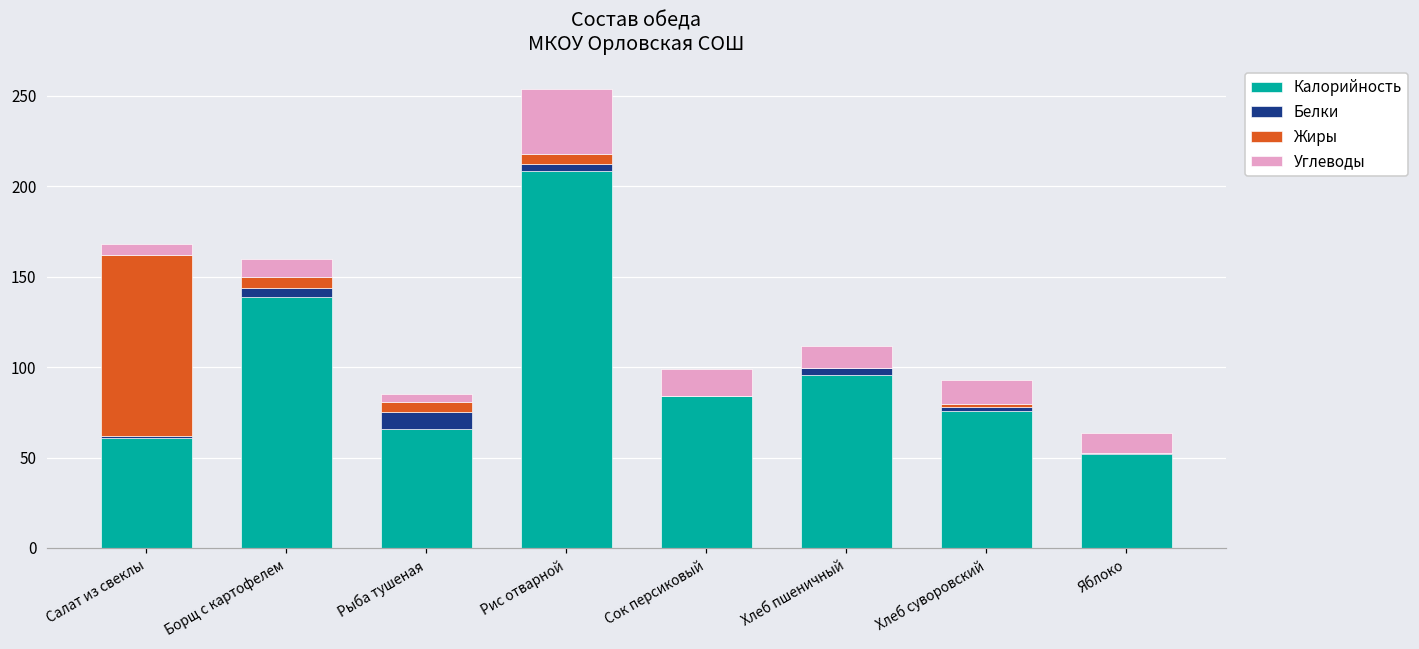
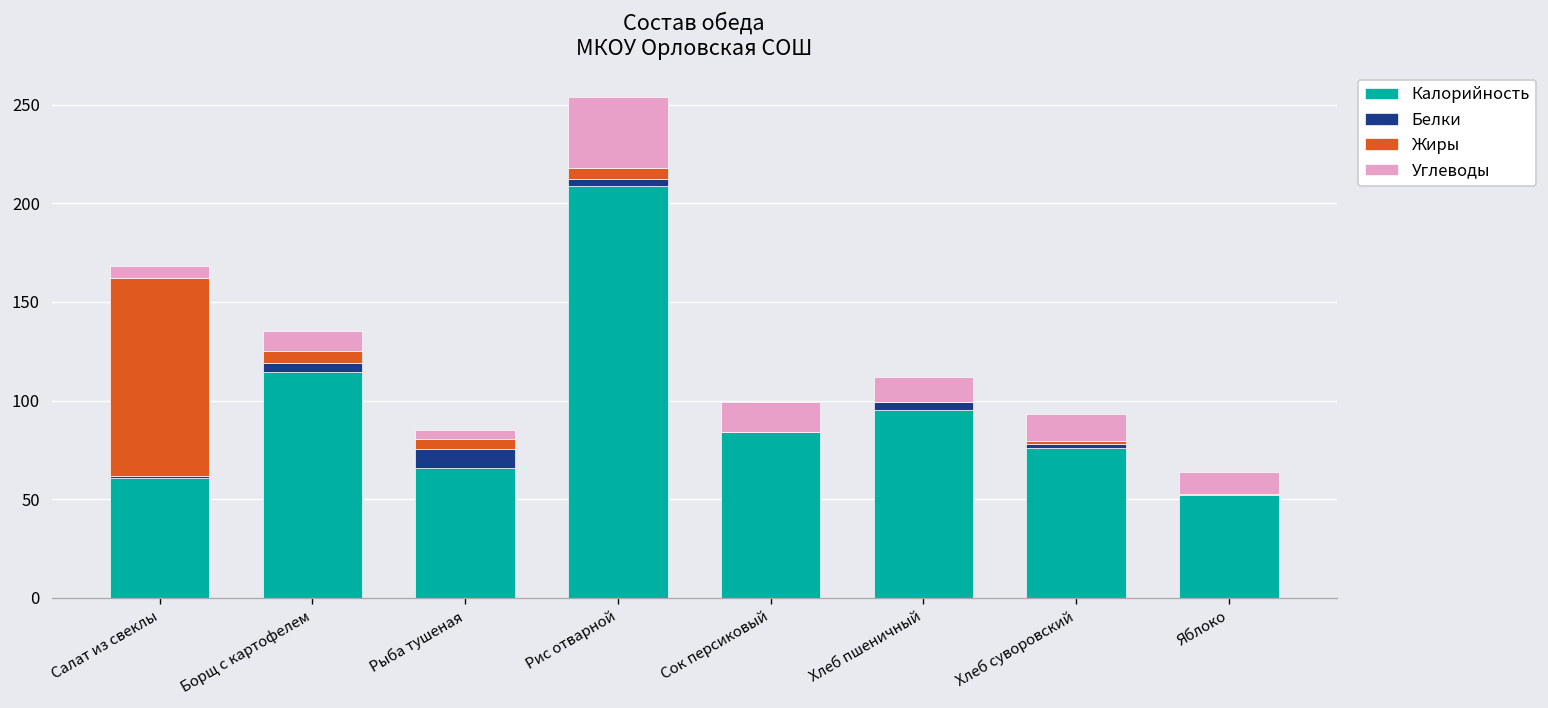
Калорийность, Борщ с картофелем: 139 -> 114
